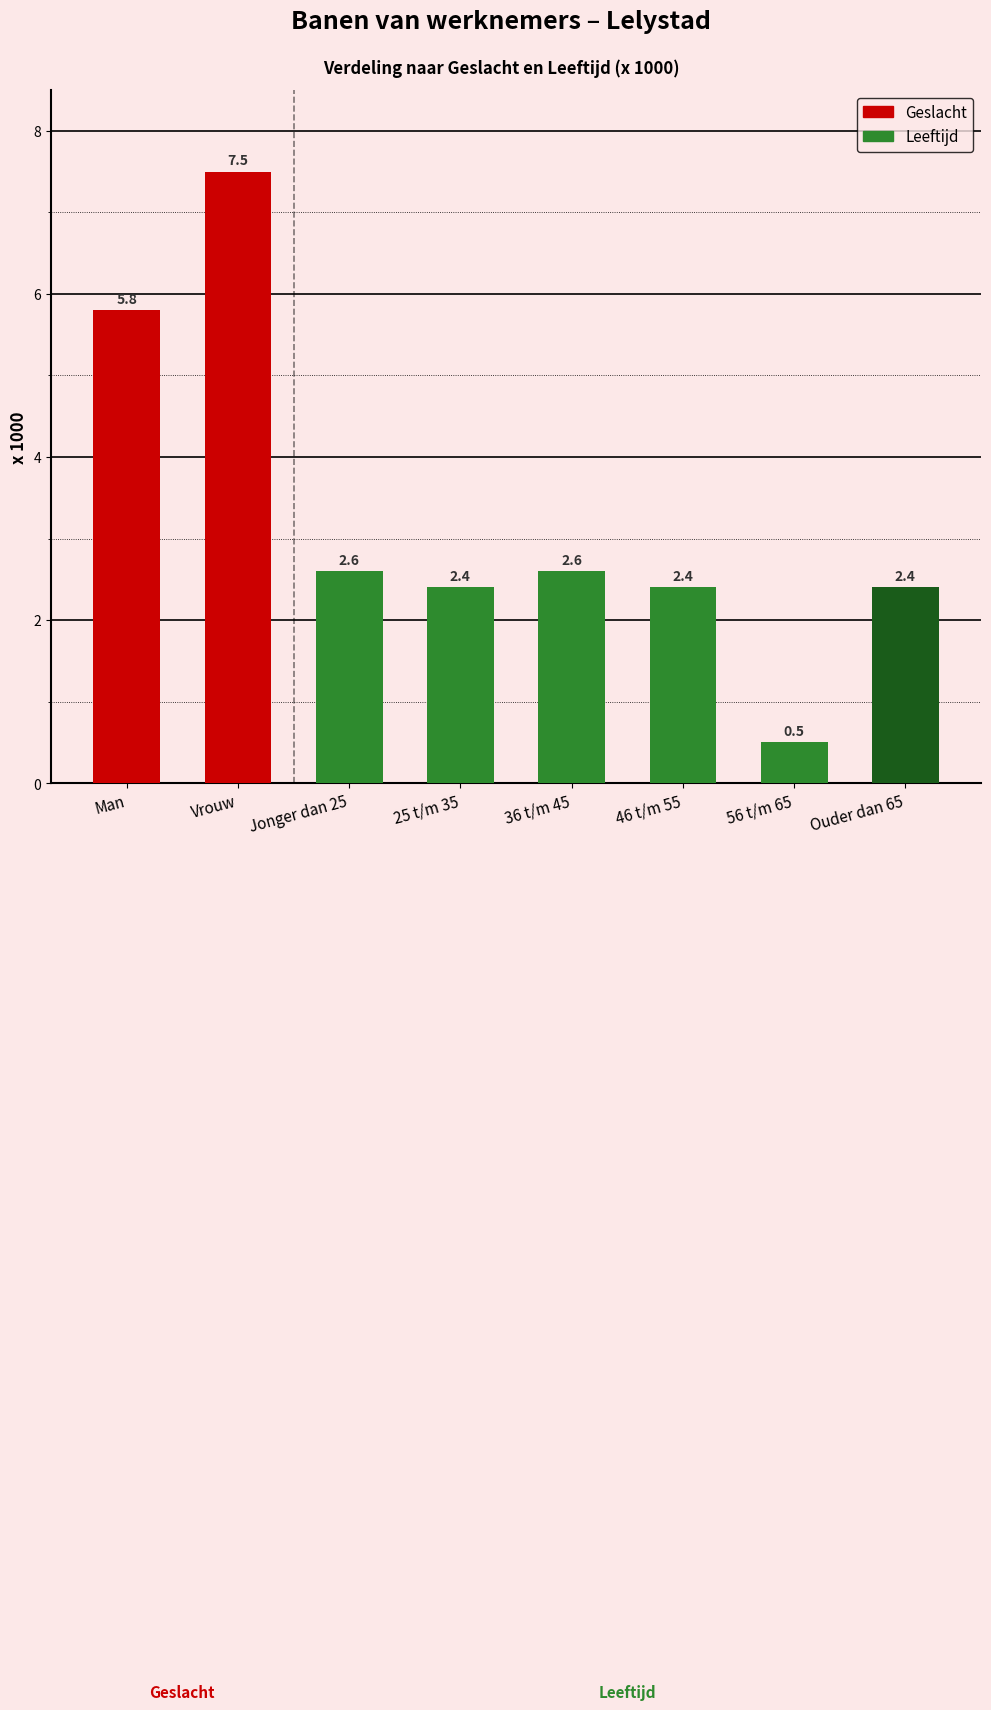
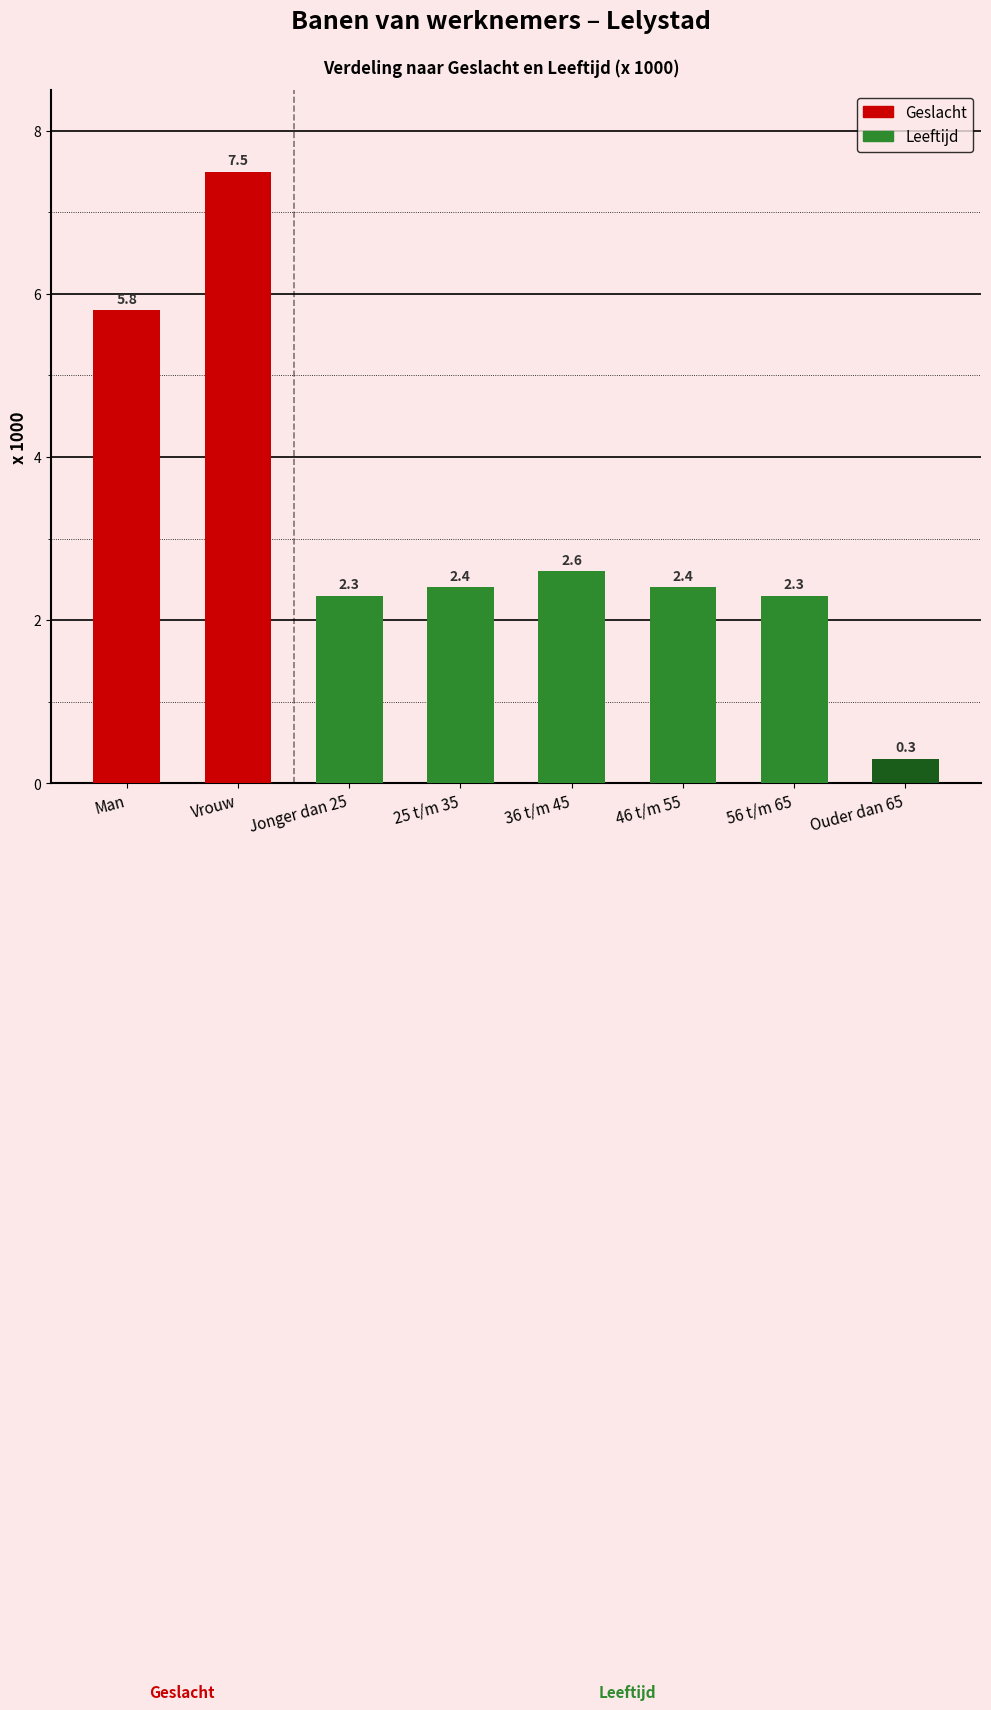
Jonger dan 25: 2.6 -> 2.3
56 t/m 65: 0.5 -> 2.3
Ouder dan 65: 2.4 -> 0.3
